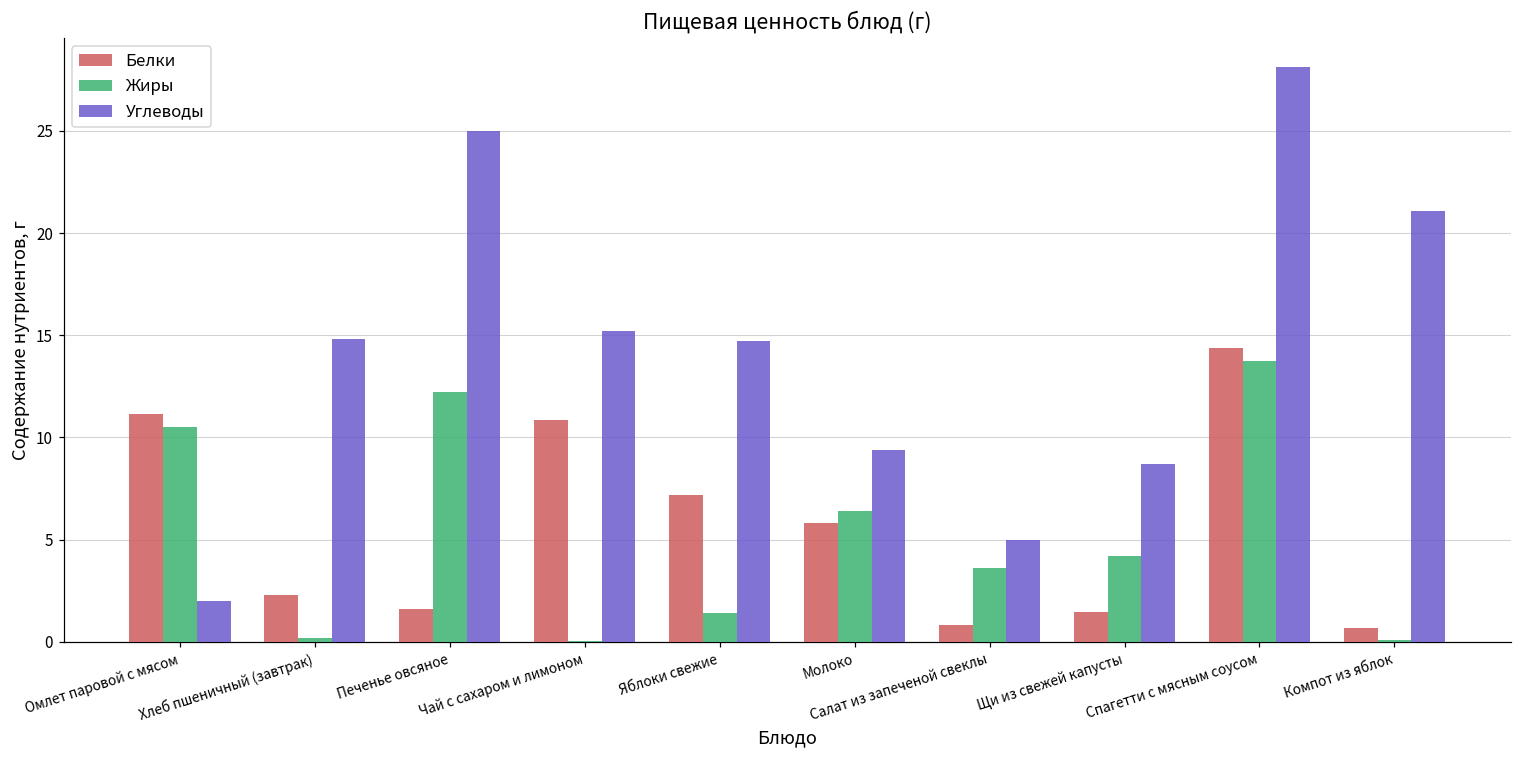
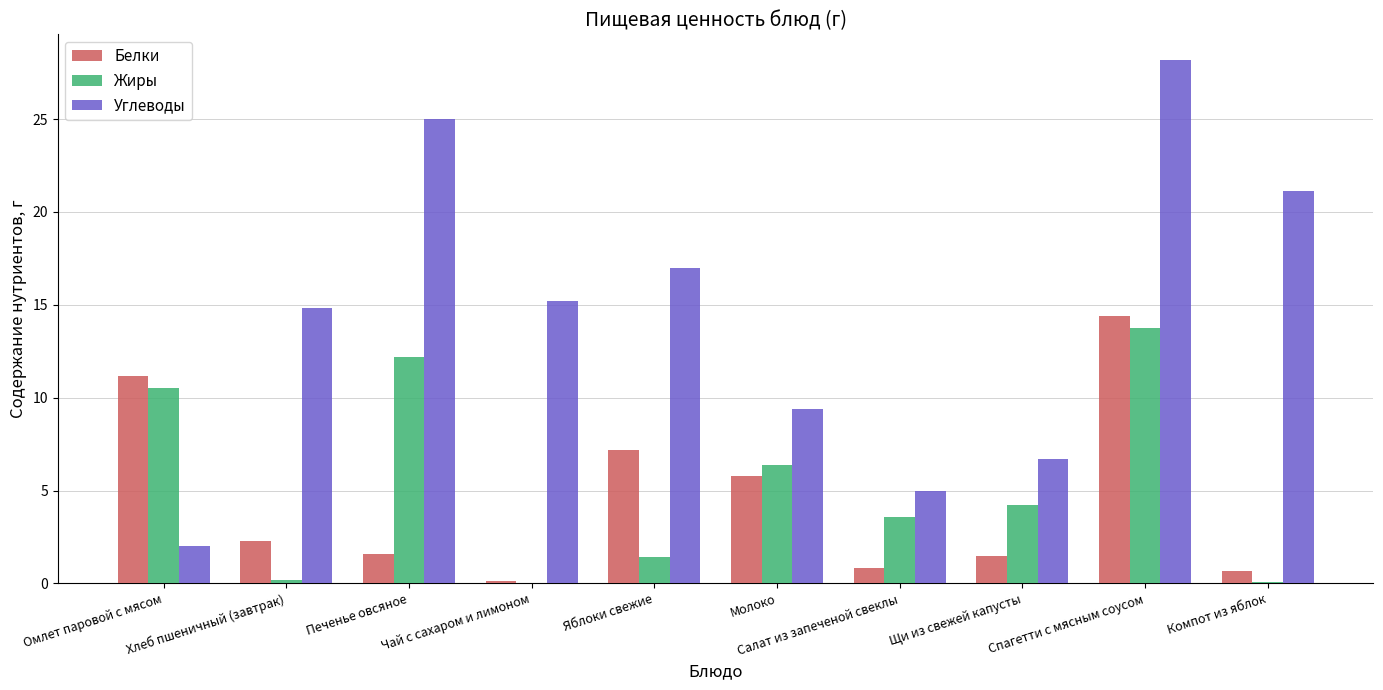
Белки, Чай с сахаром и лимоном: 10.9 -> 0.1
Углеводы, Яблоки свежие: 14.7 -> 17.0
Углеводы, Щи из свежей капусты: 8.7 -> 6.7
